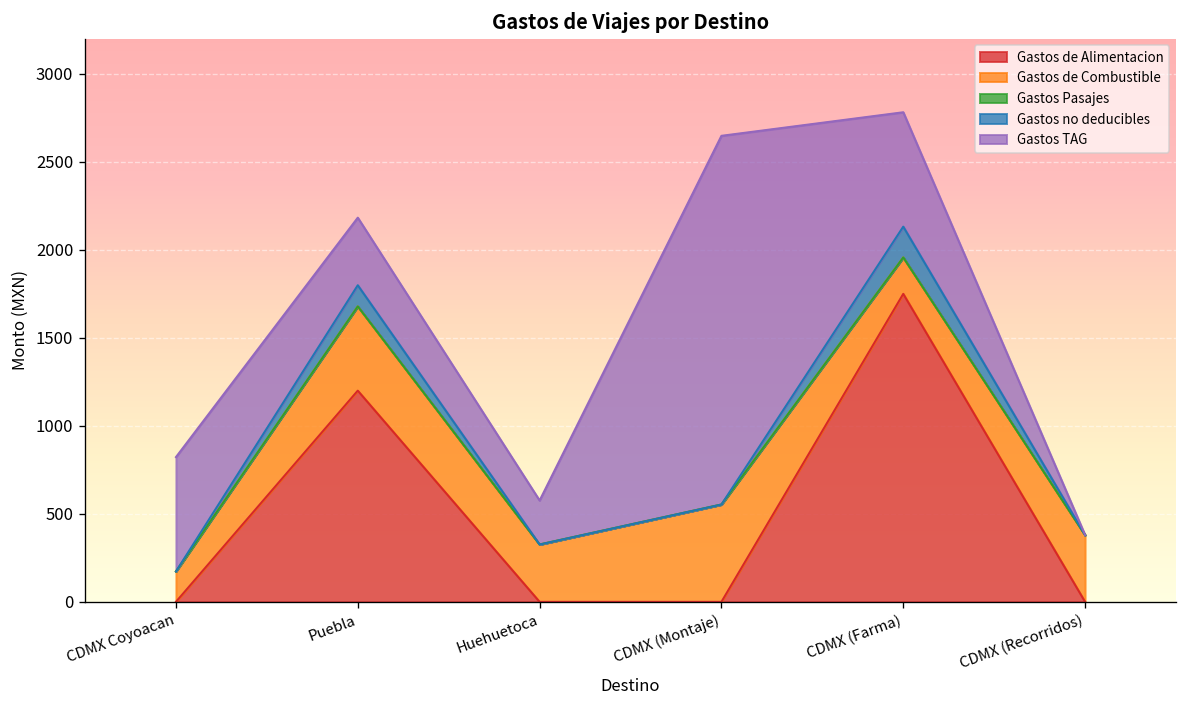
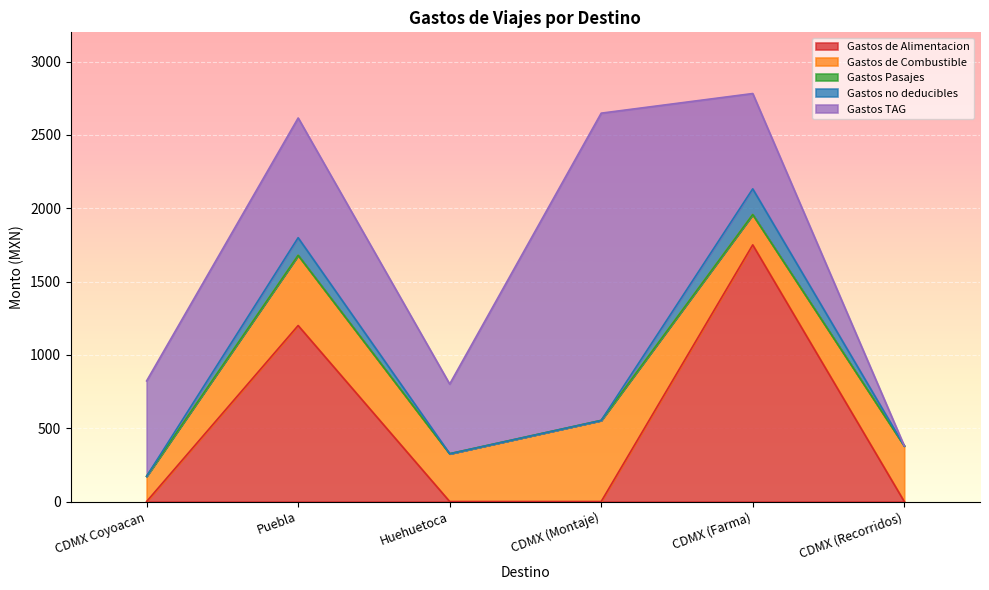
Gastos TAG, Puebla: 380 -> 820
Gastos TAG, Huehuetoca: 250 -> 470
